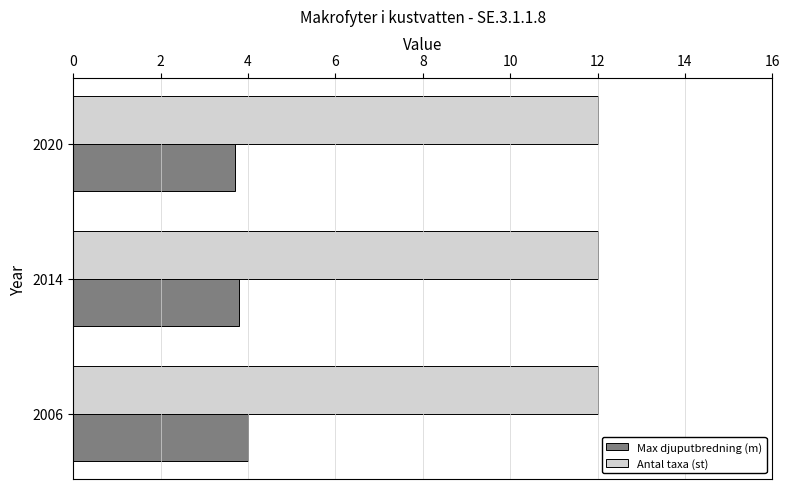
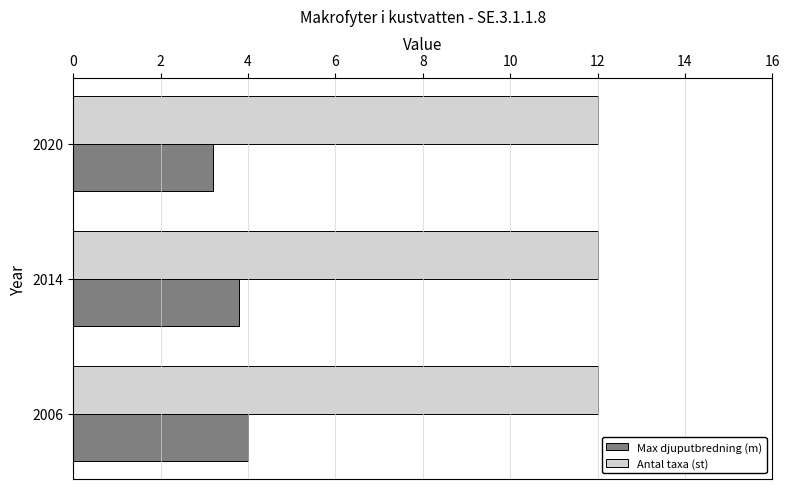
Max djuputbredning (m), 2020: 3.7 -> 3.2
